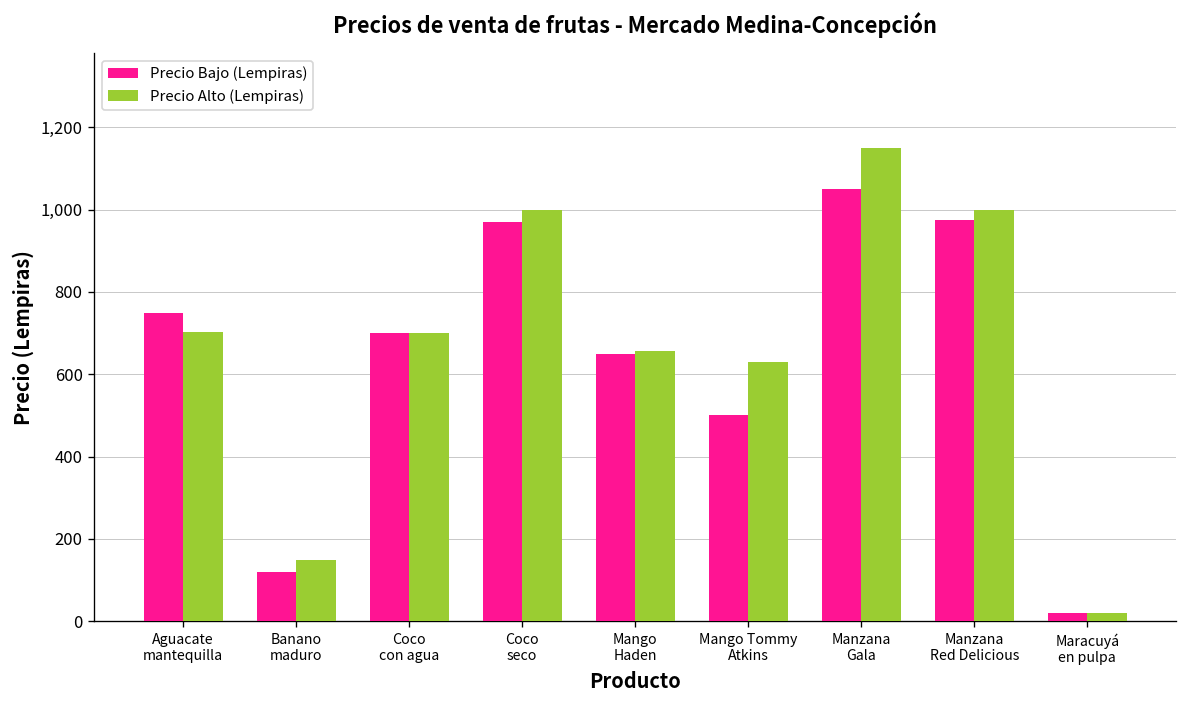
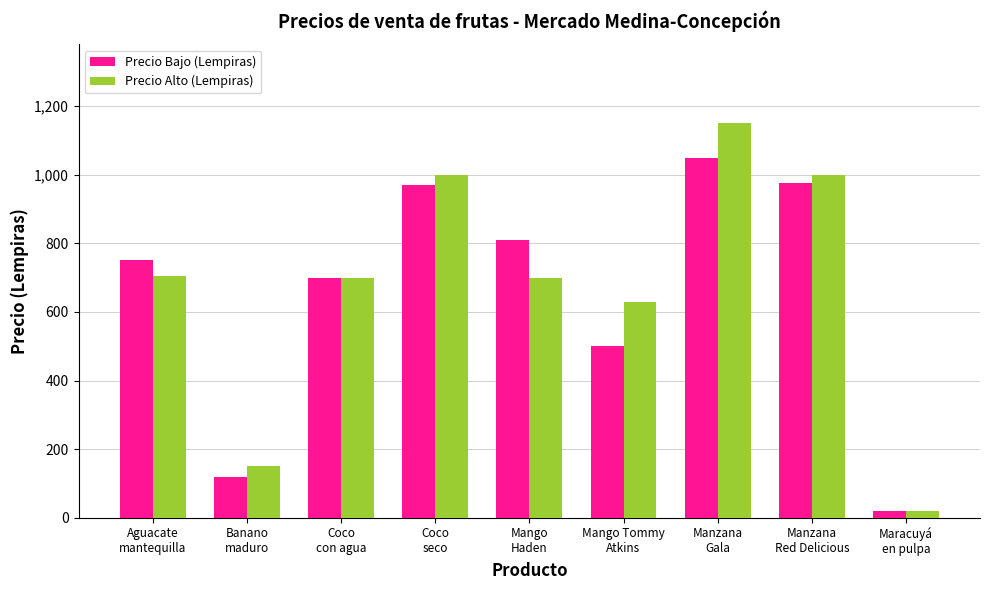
Precio Bajo (Lempiras), Mango Haden: 650 -> 810
Precio Alto (Lempiras), Mango Haden: 660 -> 700
